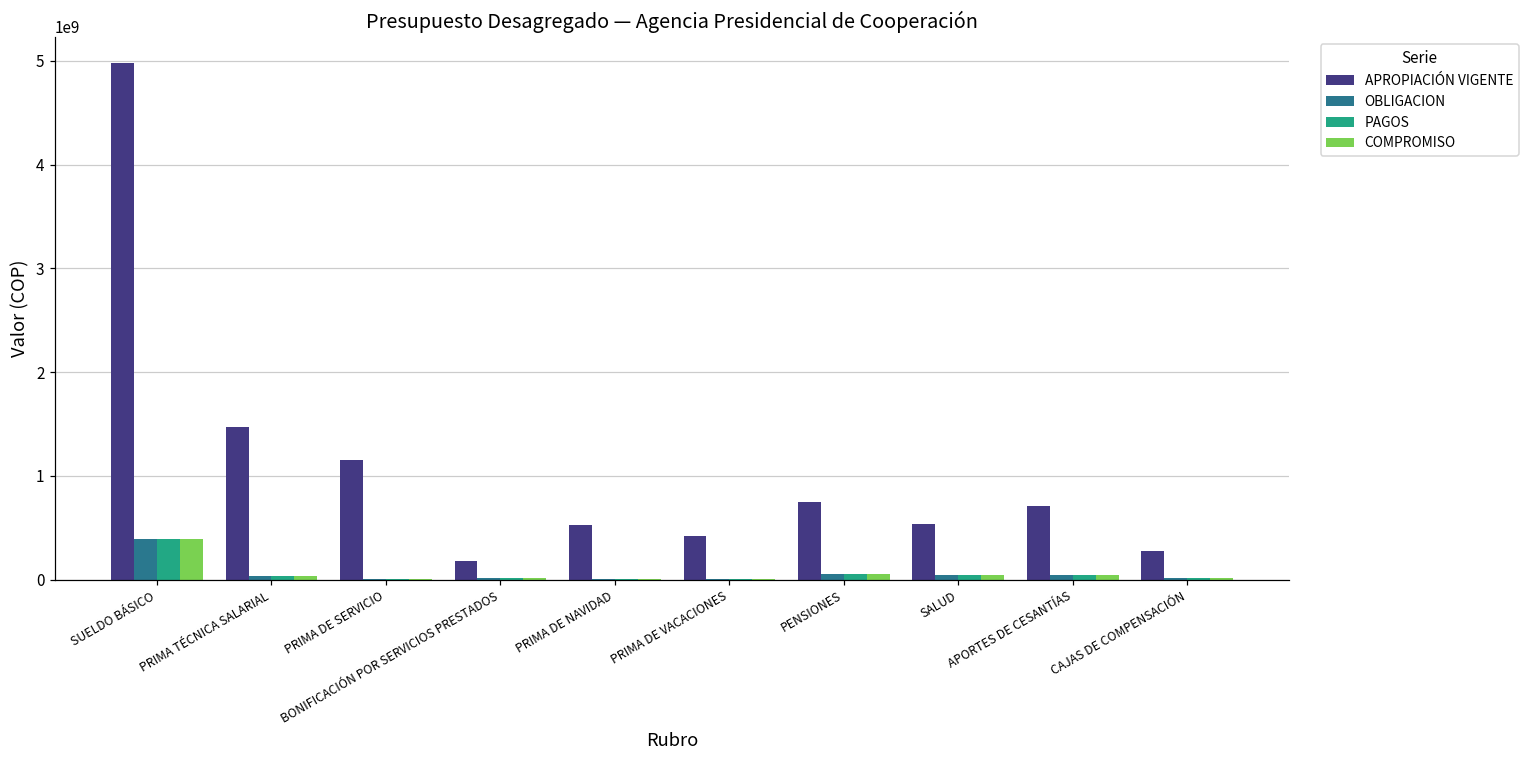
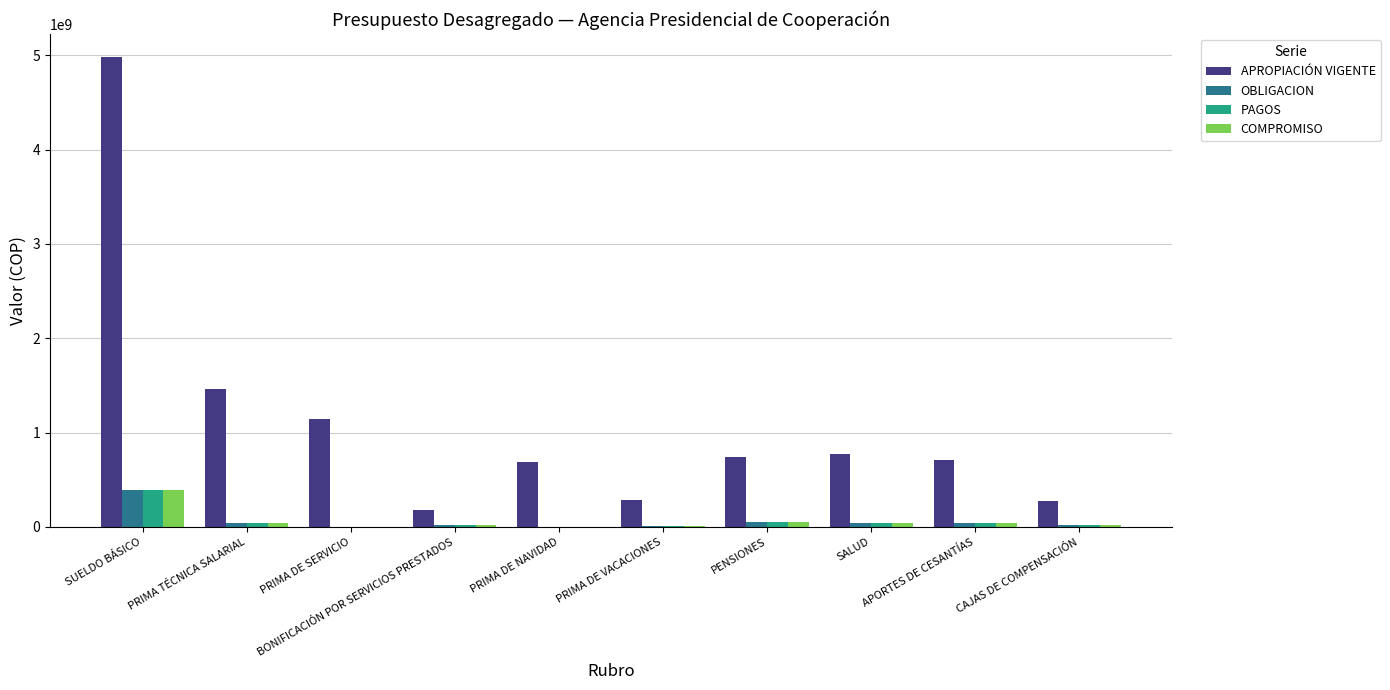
APROPIACIÓN VIGENTE, PRIMA DE NAVIDAD: 500000000 -> 700000000
APROPIACIÓN VIGENTE, PRIMA DE VACACIONES: 400000000 -> 300000000
APROPIACIÓN VIGENTE, SALUD: 500000000 -> 800000000
